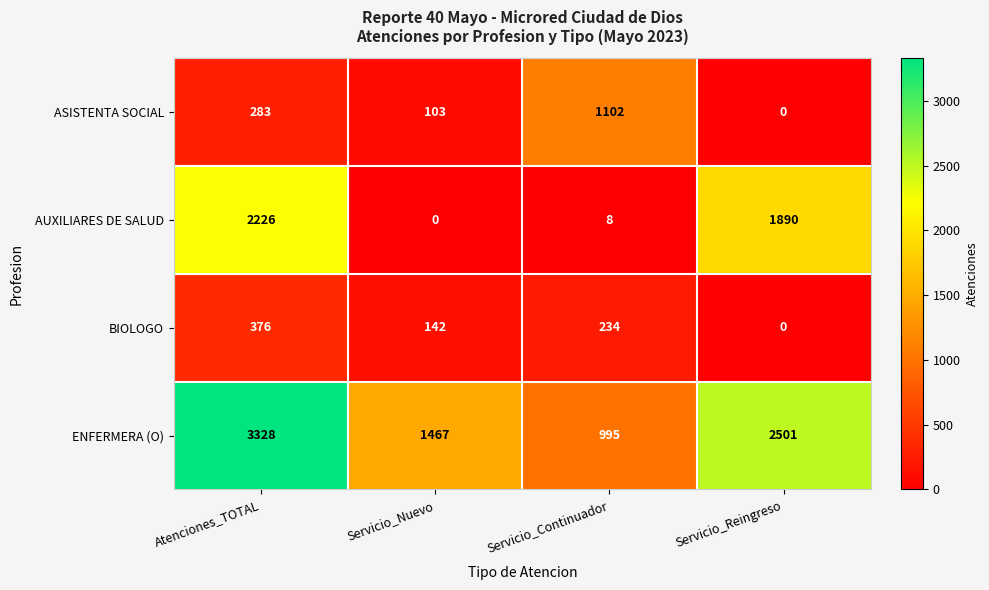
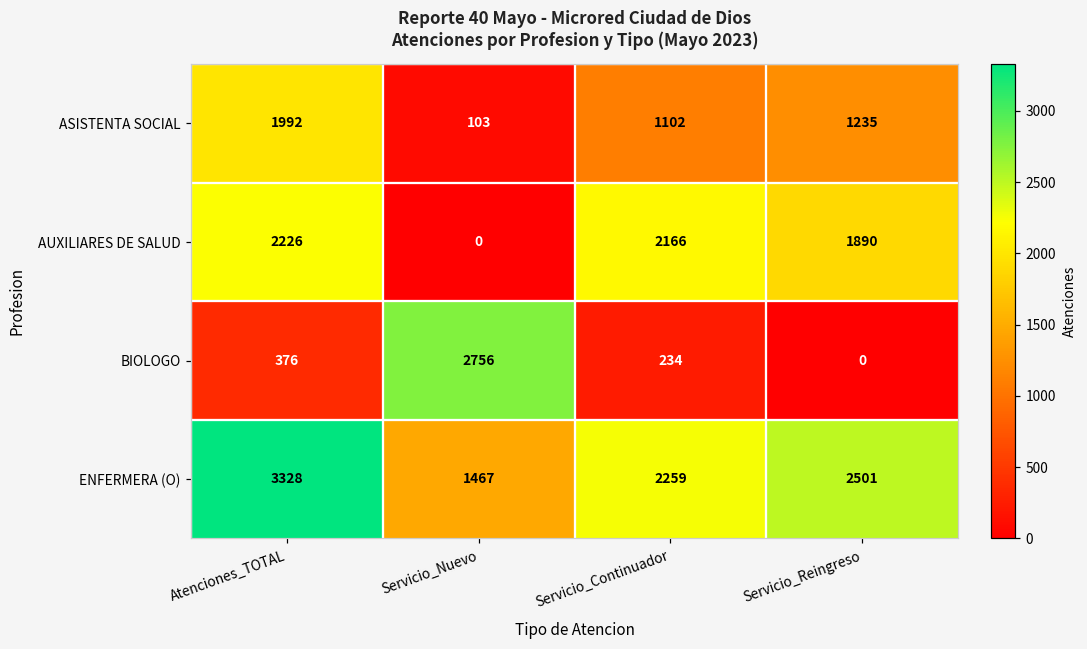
ASISTENTA SOCIAL, Atenciones_TOTAL: 283 -> 1992
ASISTENTA SOCIAL, Servicio_Reingreso: 0 -> 1235
AUXILIARES DE SALUD, Servicio_Continuador: 8 -> 2166
BIOLOGO, Servicio_Nuevo: 142 -> 2756
ENFERMERA (O), Servicio_Continuador: 995 -> 2259
